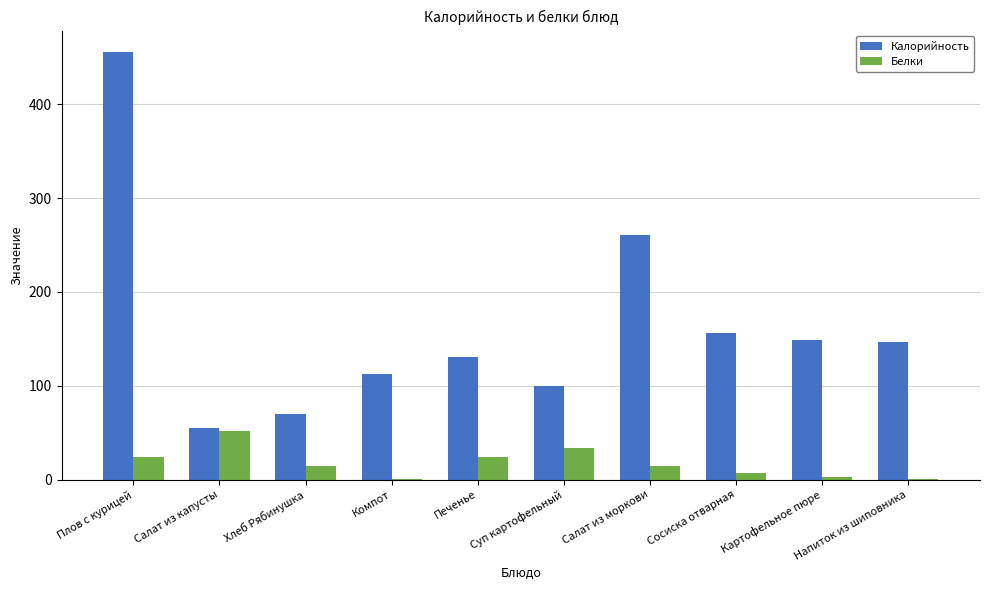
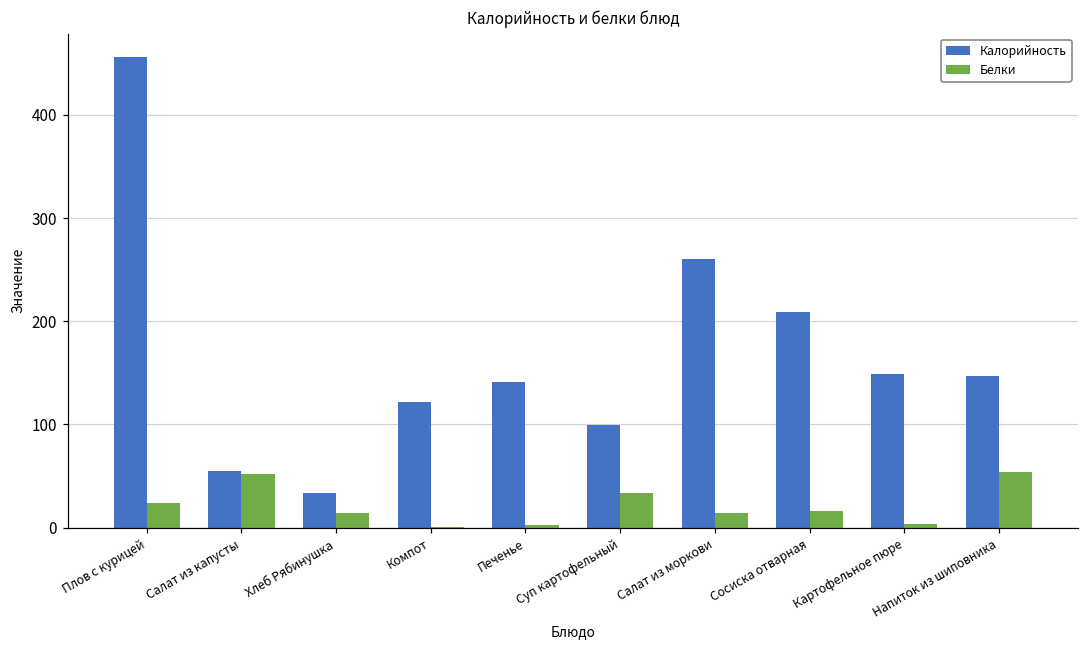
Калорийность, Хлеб Рябинушка: 70 -> 30
Калорийность, Компот: 110 -> 120
Калорийность, Печенье: 130 -> 140
Белки, Печенье: 20 -> 0
Калорийность, Сосиска отварная: 160 -> 210
Белки, Сосиска отварная: 10 -> 20
Белки, Напиток из шиповника: 0 -> 50
